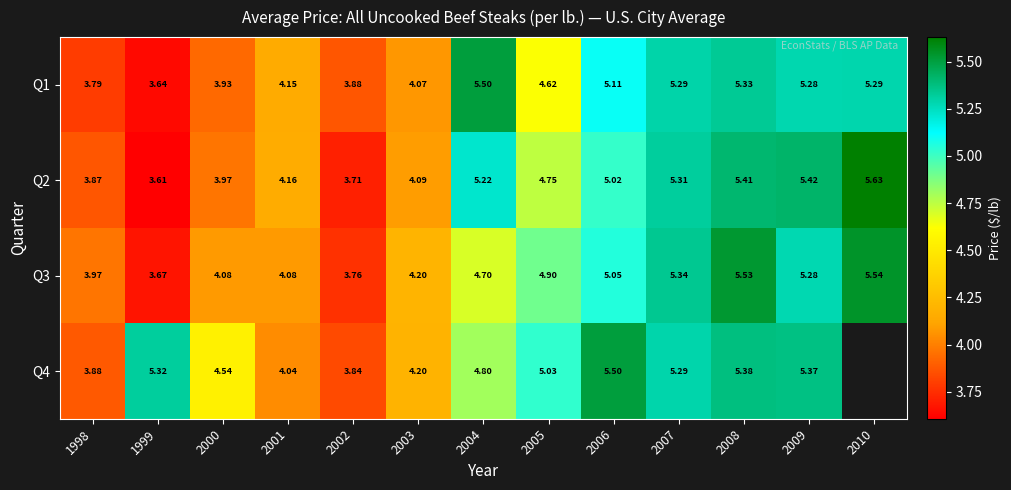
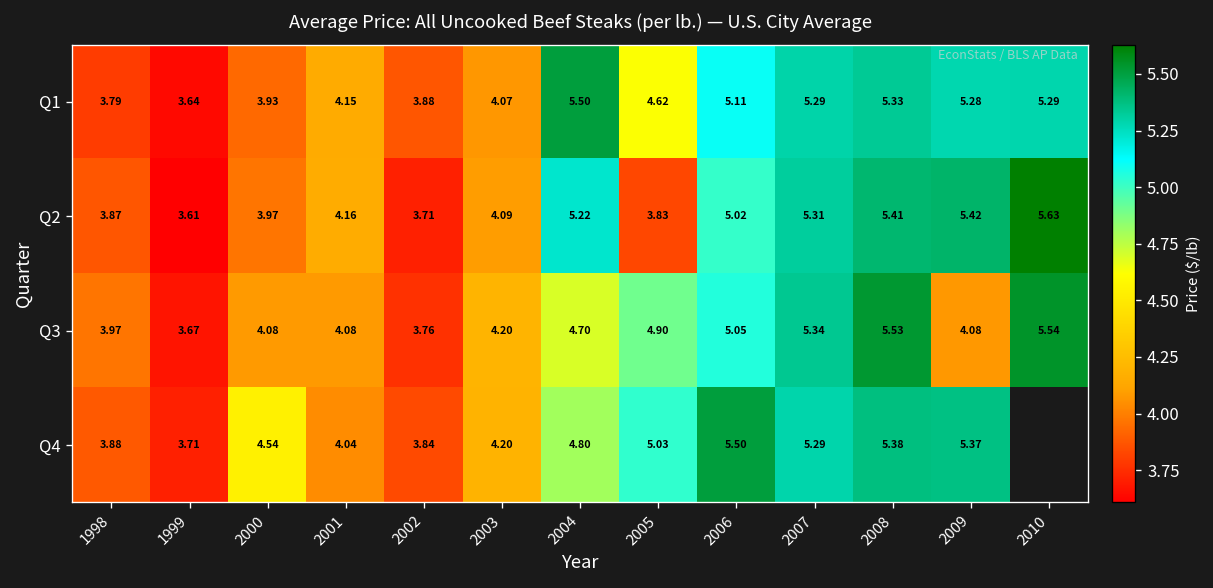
Q2, 2005: 4.75 -> 3.83
Q3, 2009: 5.28 -> 4.08
Q4, 1999: 5.32 -> 3.71
